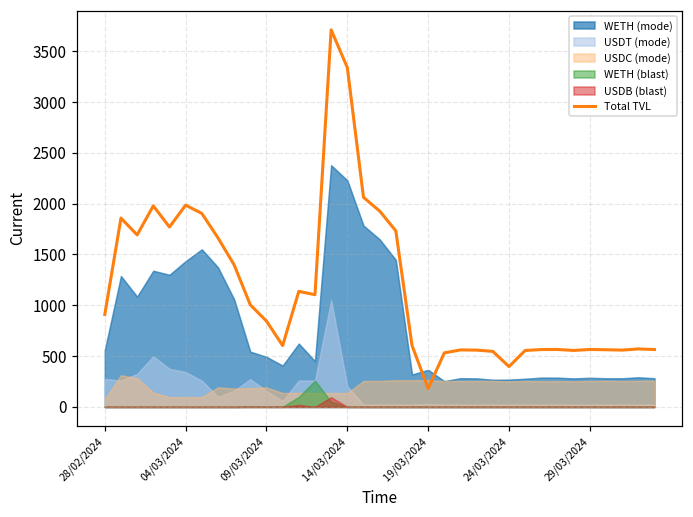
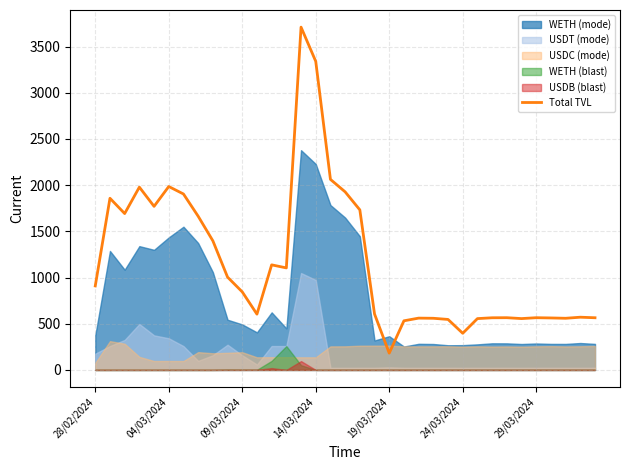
WETH (mode), 28/02/2024: 600 -> 400
USDT (mode), 28/02/2024: 300 -> 200
USDT (mode), 14/03/2024: 200 -> 1000
